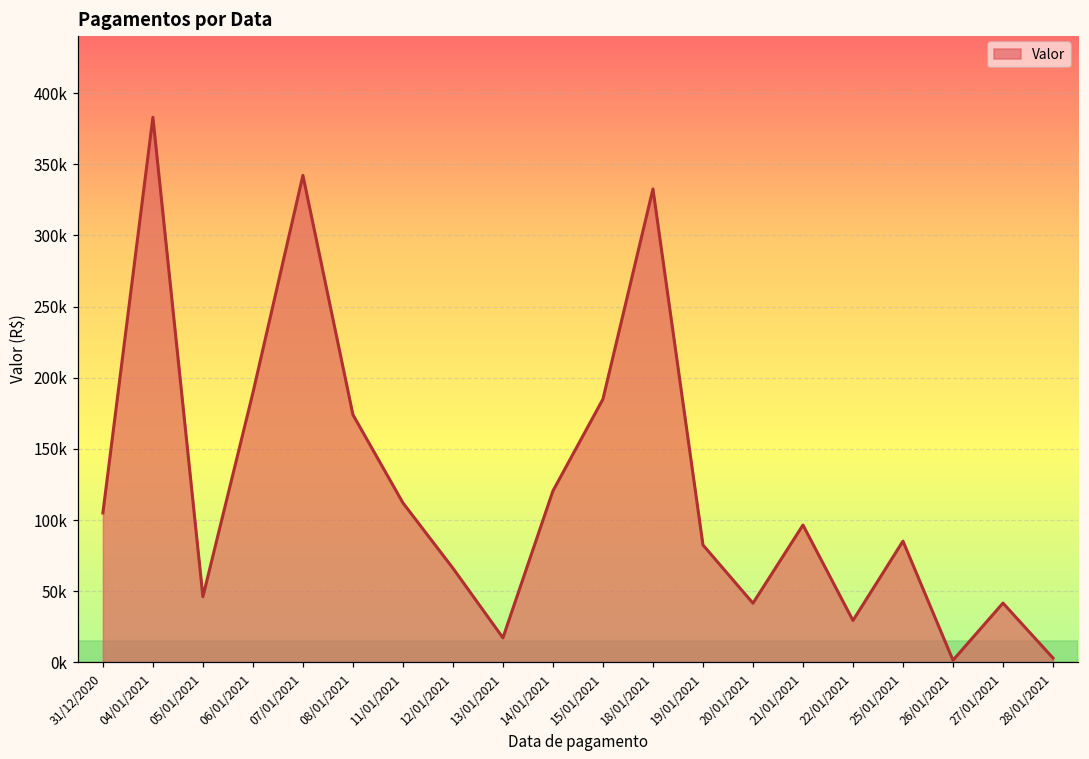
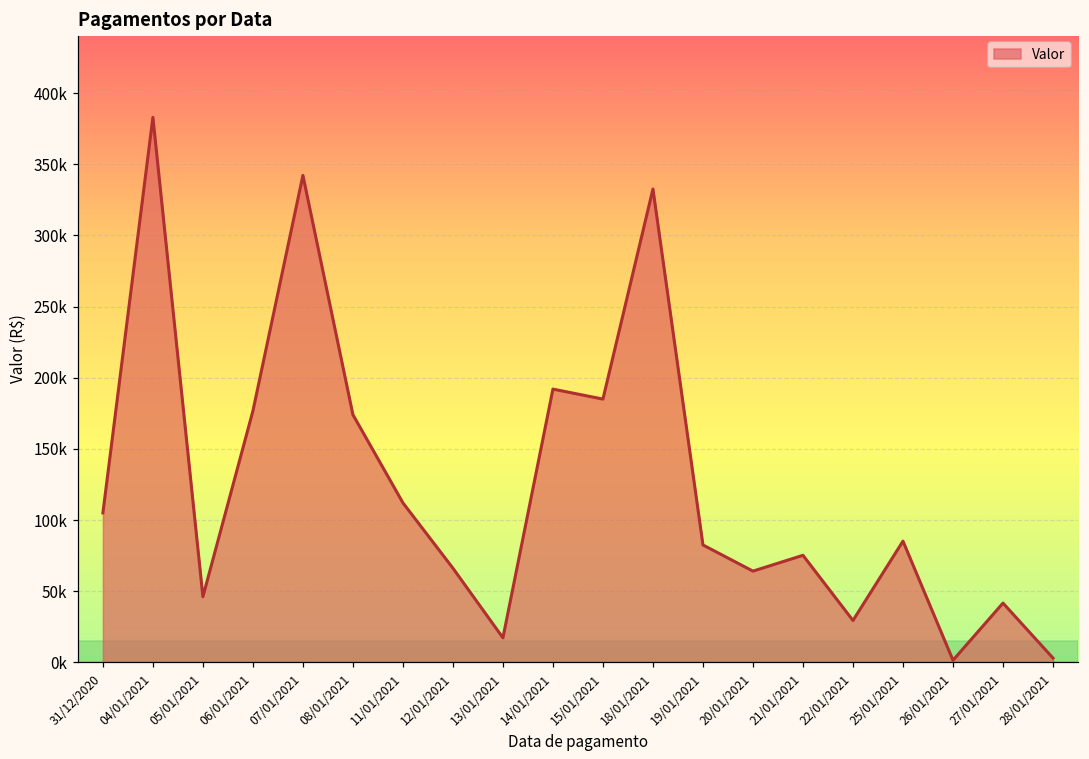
06/01/2021: 189000 -> 177000
14/01/2021: 120000 -> 192000
20/01/2021: 42000 -> 64000
21/01/2021: 96000 -> 75000
